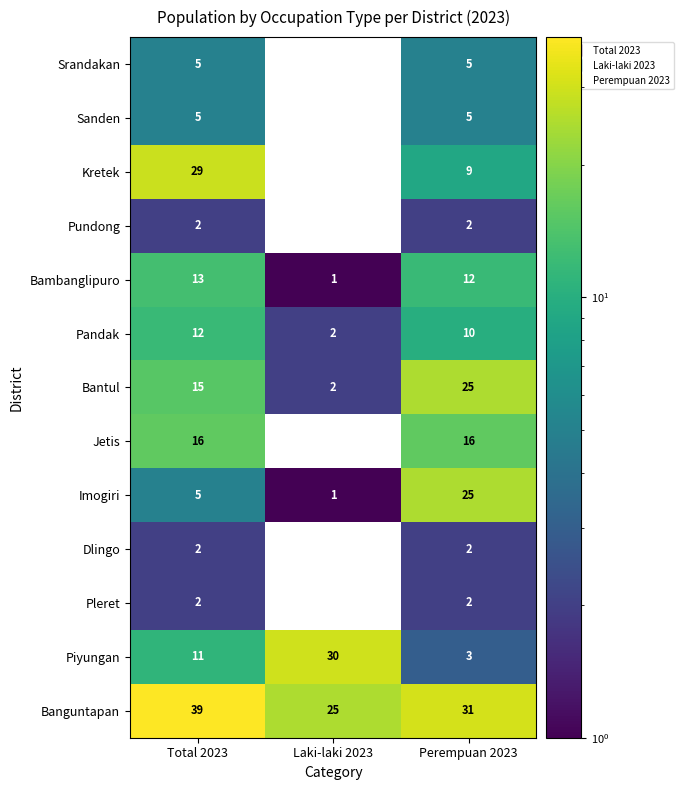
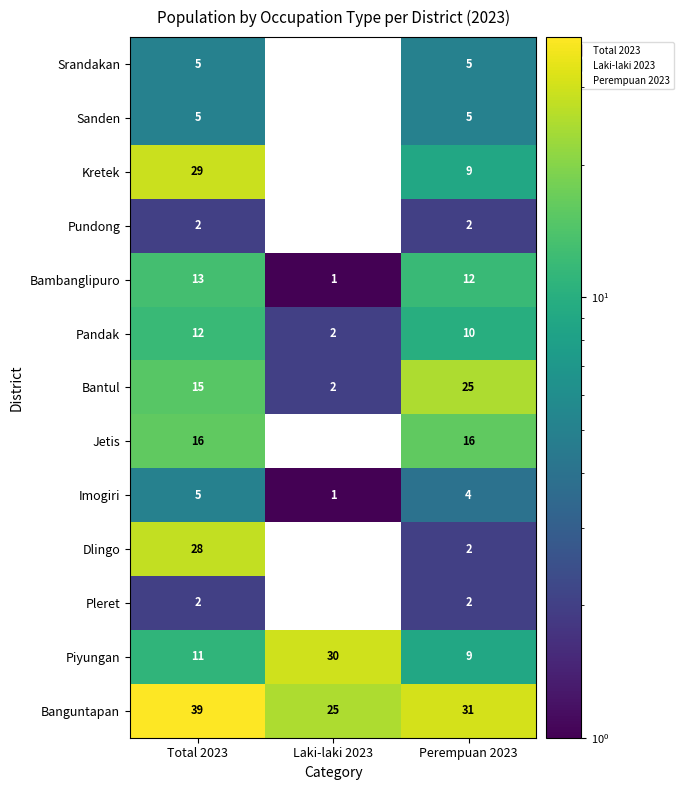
Imogiri, Perempuan 2023: 25 -> 4
Dlingo, Total 2023: 2 -> 28
Piyungan, Perempuan 2023: 3 -> 9
